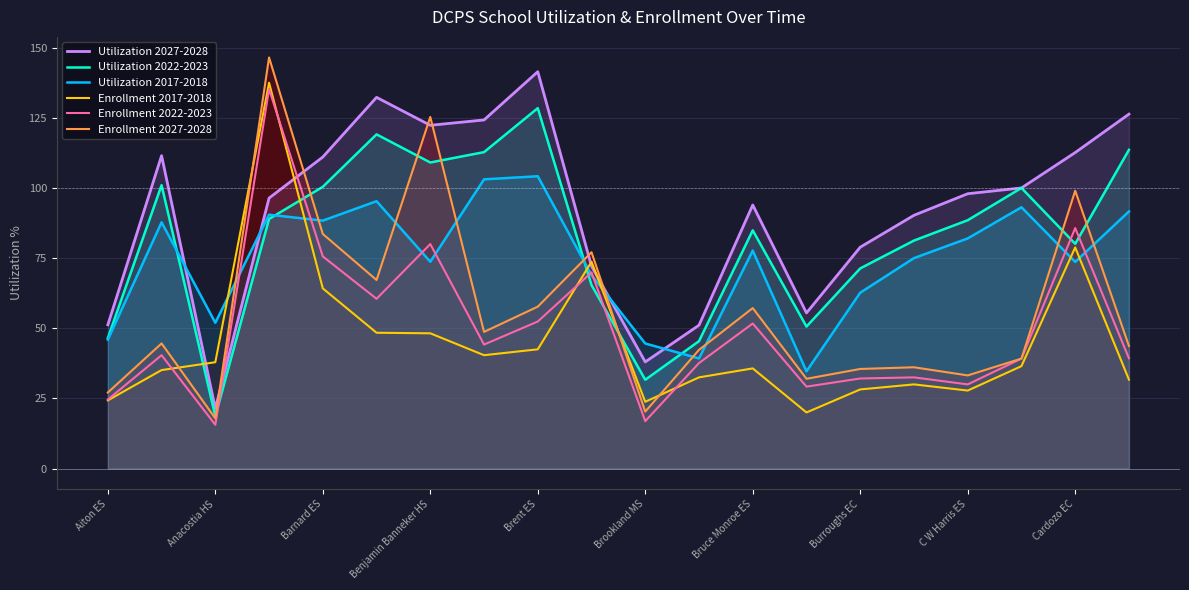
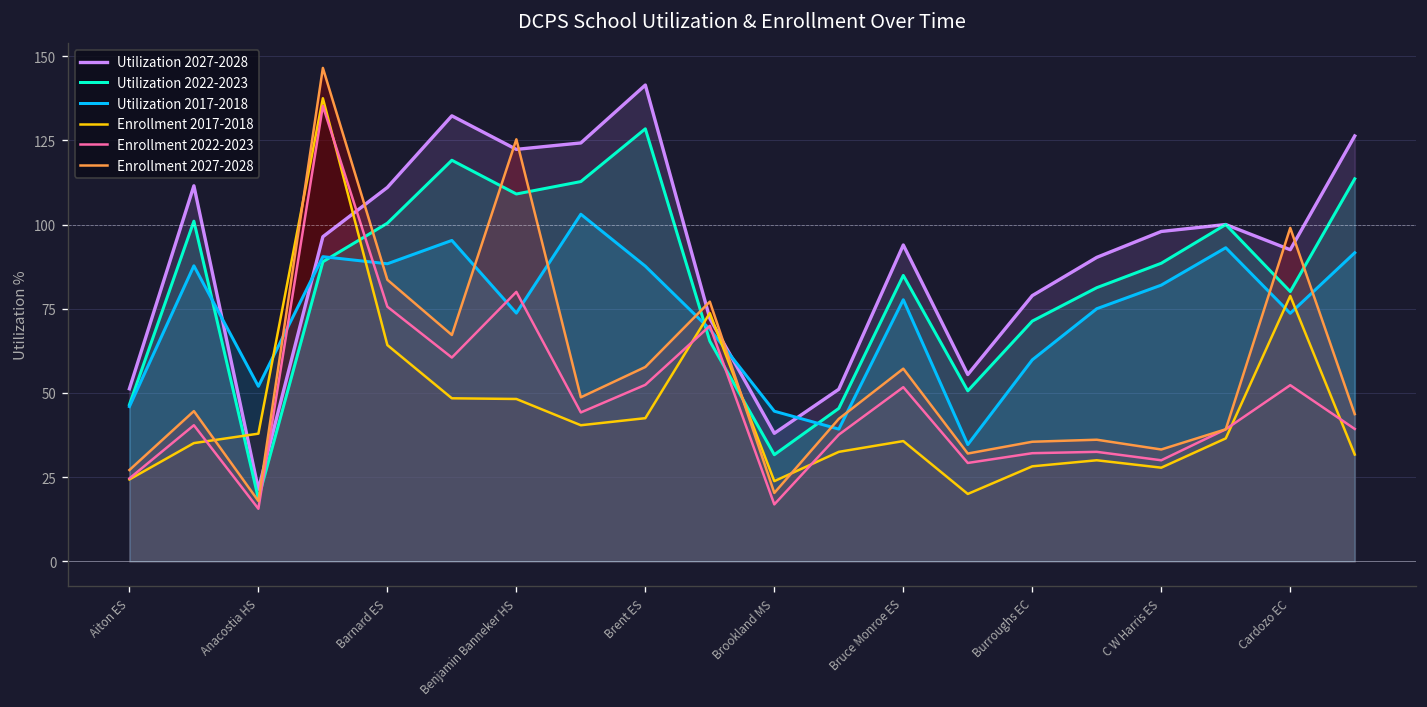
Utilization 2017-2018, Brent ES: 104 -> 88
Utilization 2017-2018, Burroughs EC: 63 -> 60
Utilization 2027-2028, Cardozo EC: 113 -> 93
Enrollment 2022-2023, Cardozo EC: 86 -> 52
